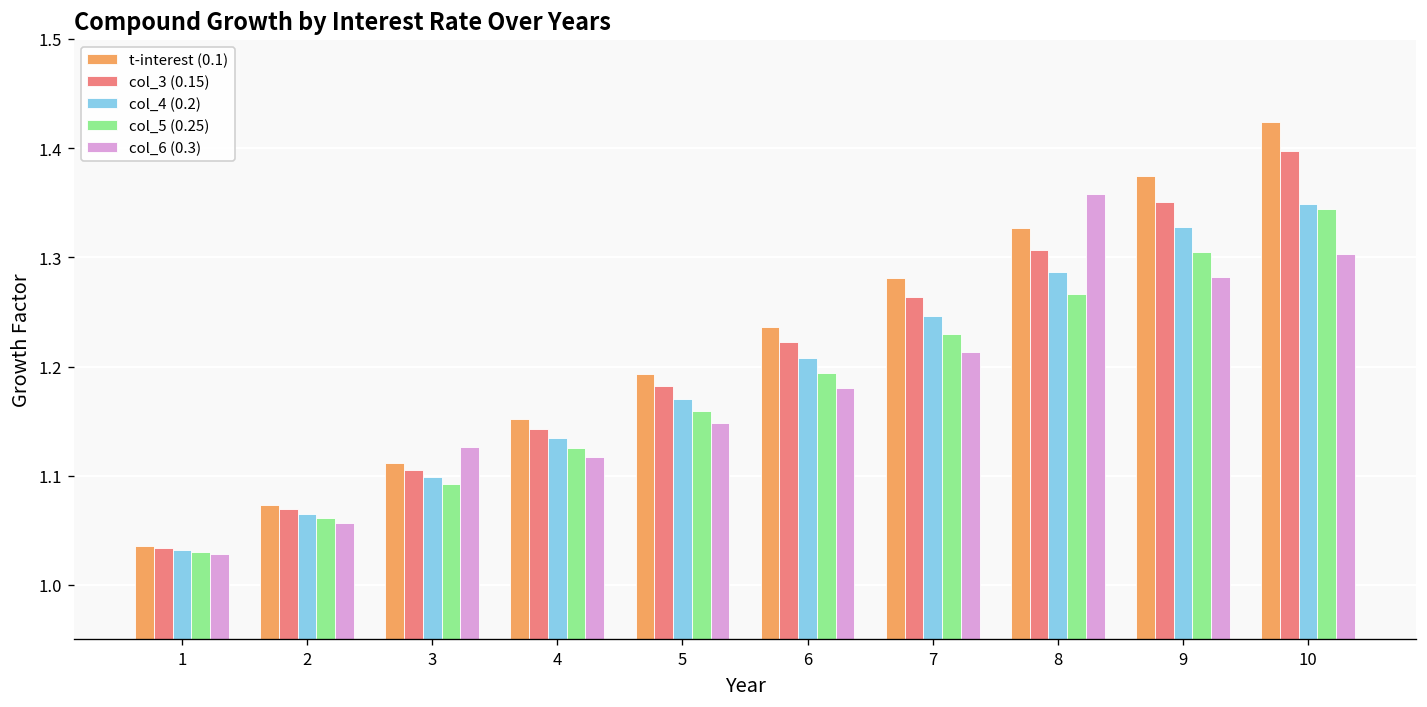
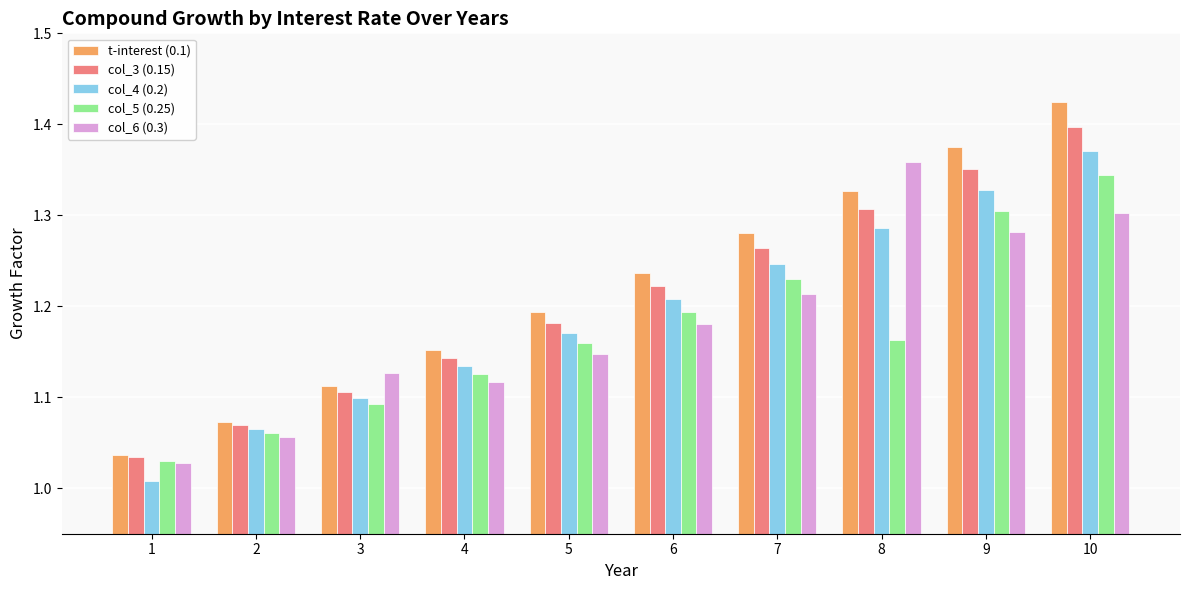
col_4 (0.2), 1: 1.03 -> 1.01
col_5 (0.25), 8: 1.27 -> 1.16
col_4 (0.2), 10: 1.35 -> 1.37
